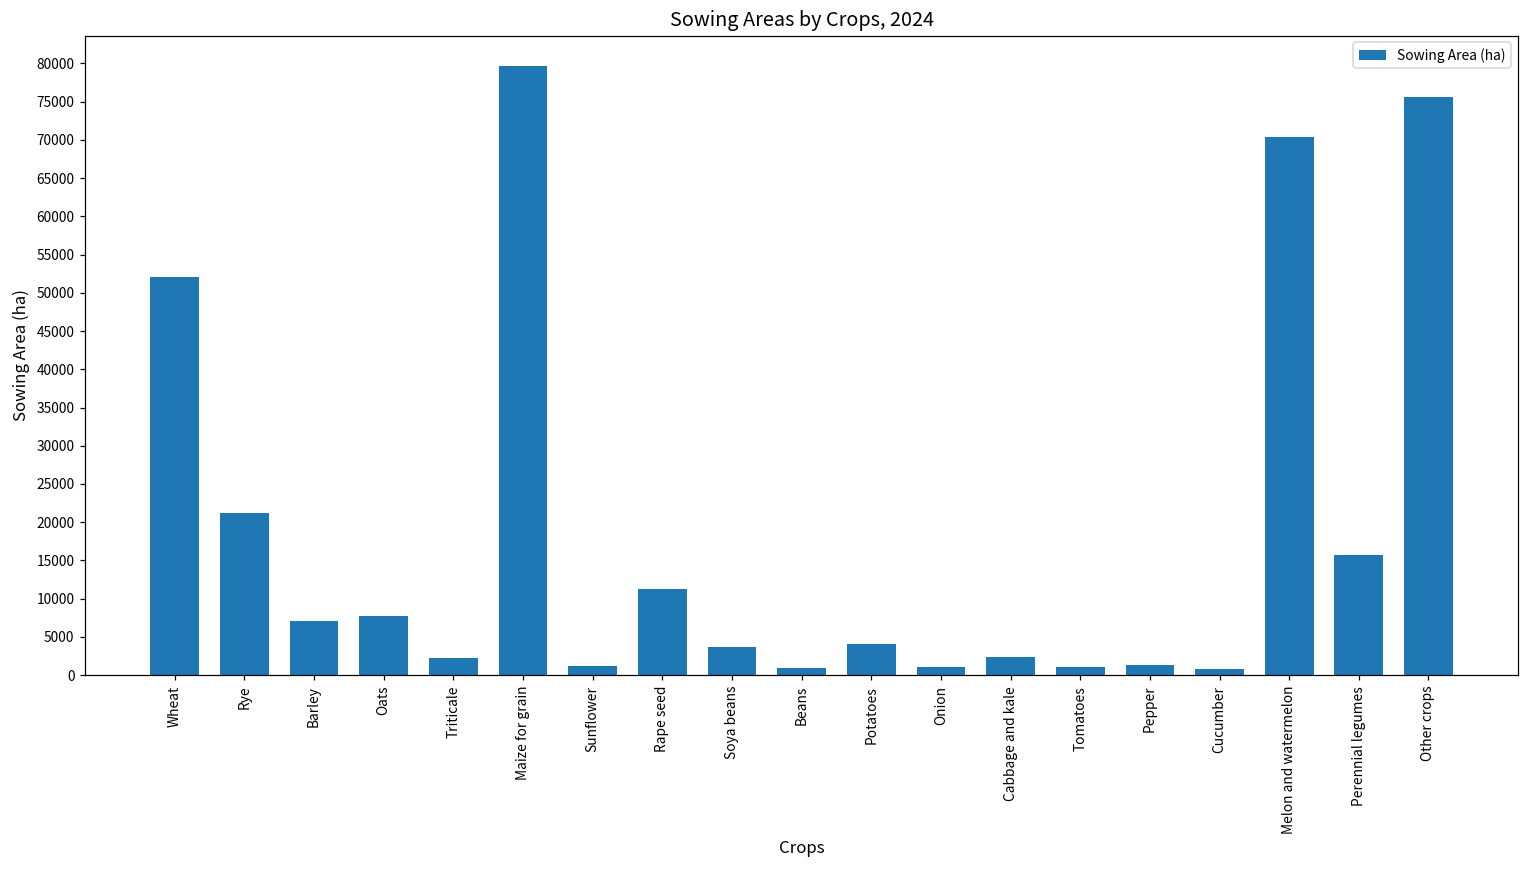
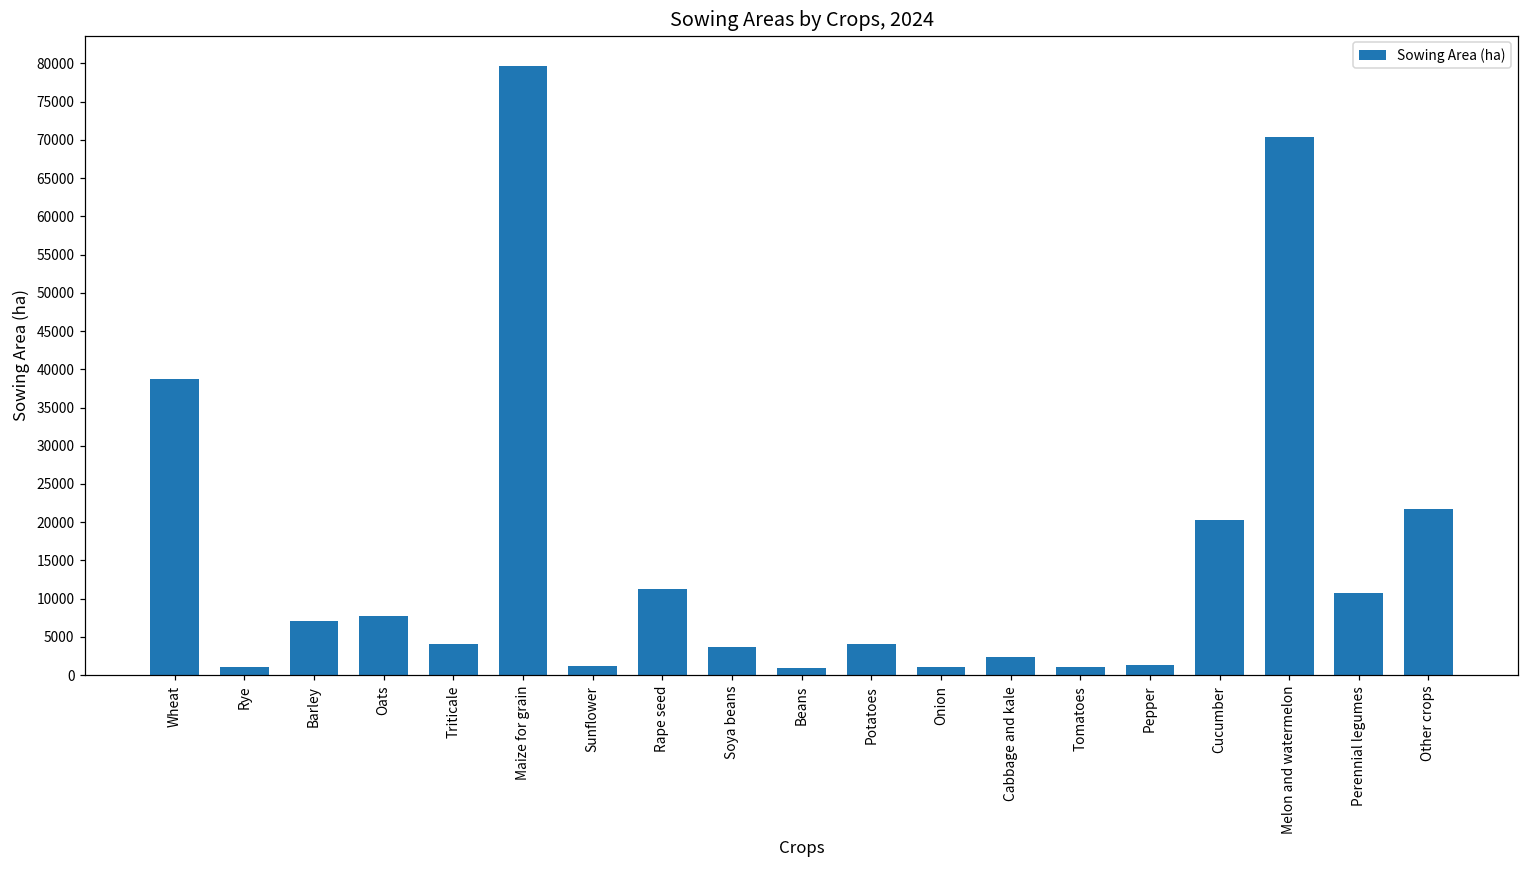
Wheat: 52000 -> 39000
Rye: 21000 -> 1000
Triticale: 2000 -> 4000
Cucumber: 1000 -> 20000
Perennial legumes: 16000 -> 11000
Other crops: 76000 -> 22000
